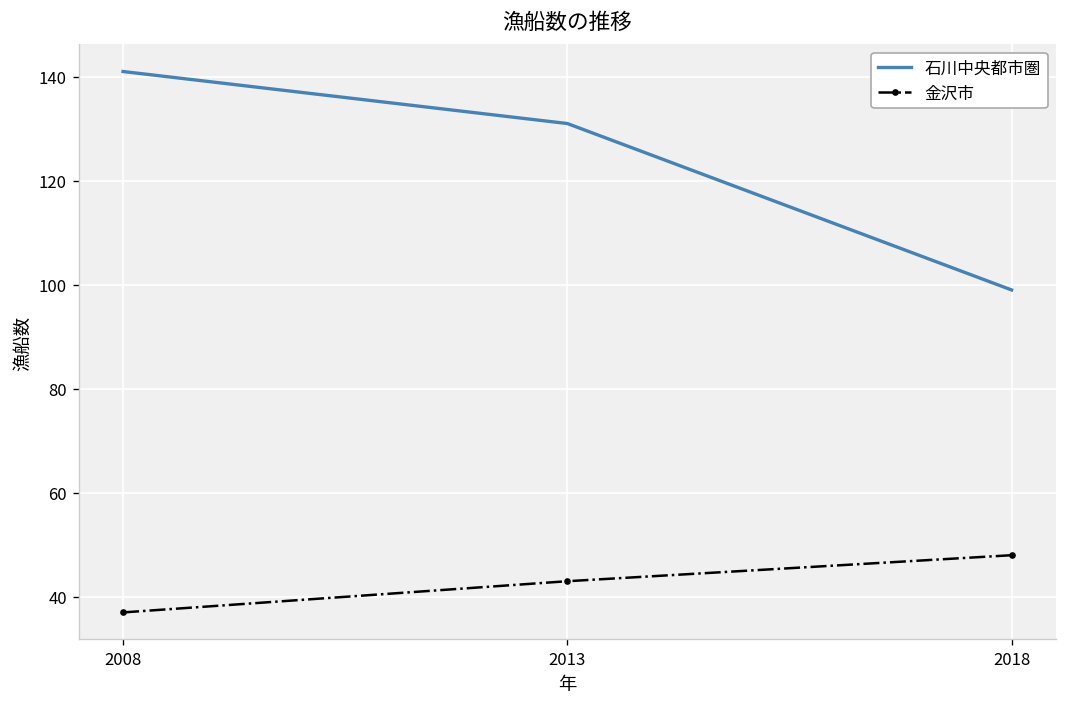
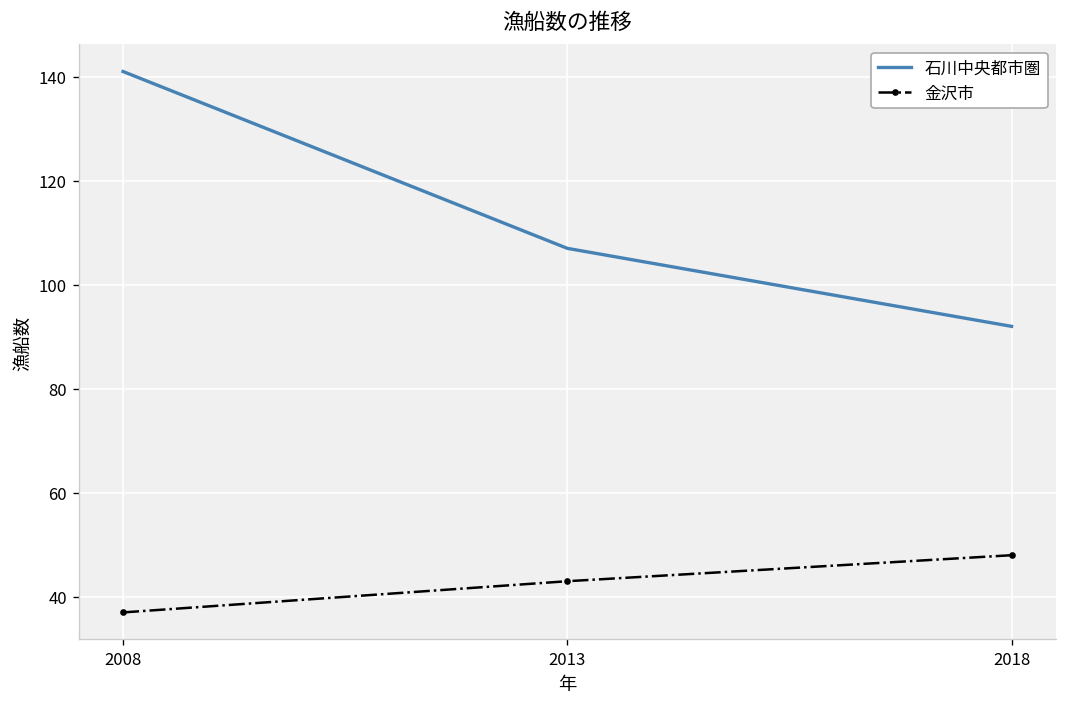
石川中央都市圏, 2013: 131 -> 107
石川中央都市圏, 2018: 99 -> 92
